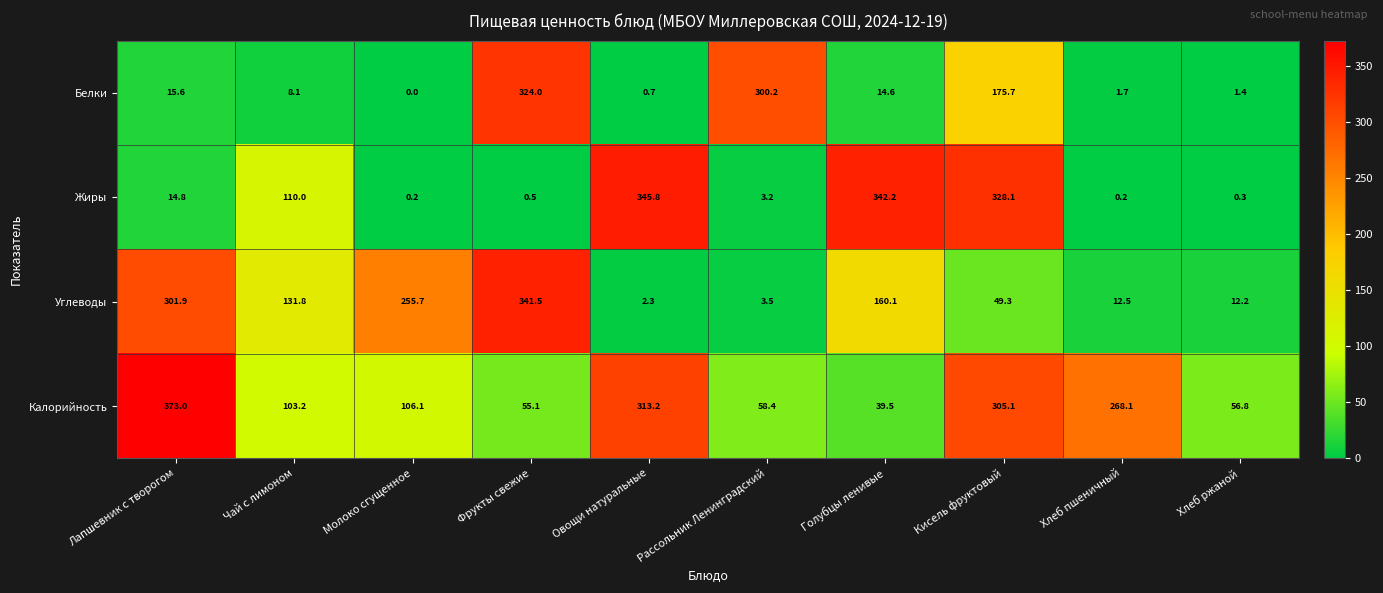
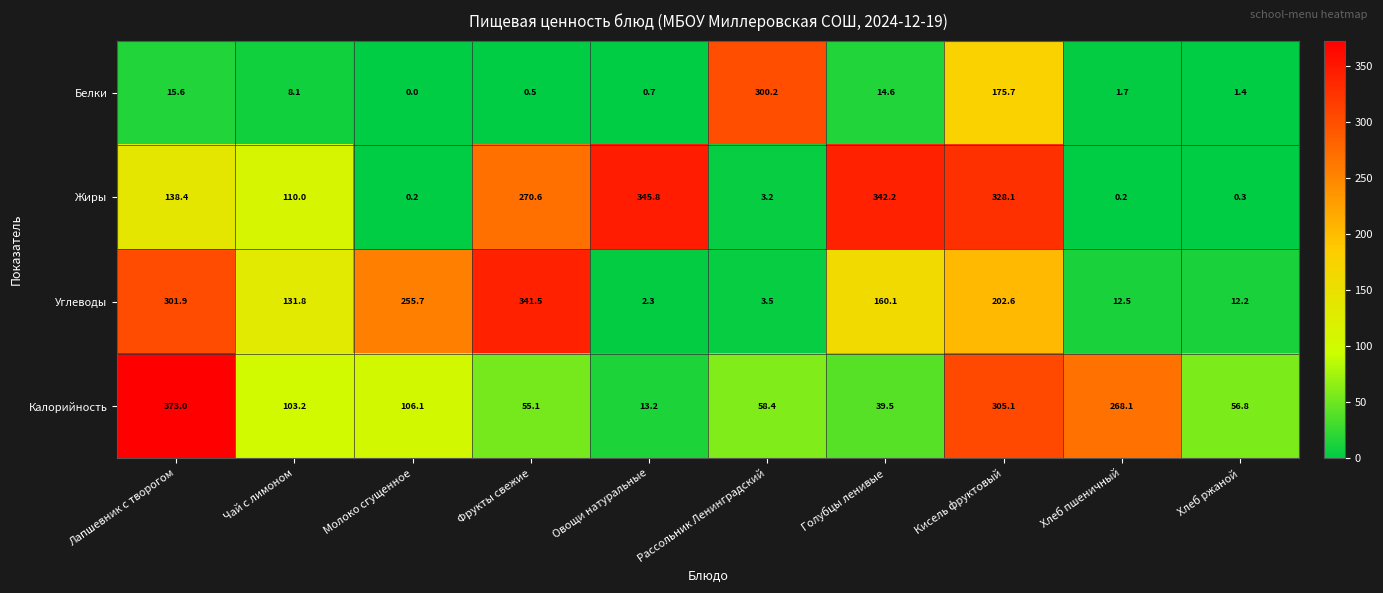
Белки, Фрукты свежие: 324.0 -> 0.5
Жиры, Лапшевник с творогом: 14.8 -> 138.4
Жиры, Фрукты свежие: 0.5 -> 270.6
Углеводы, Кисель фруктовый: 49.3 -> 202.6
Калорийность, Овощи натуральные: 313.2 -> 13.2
